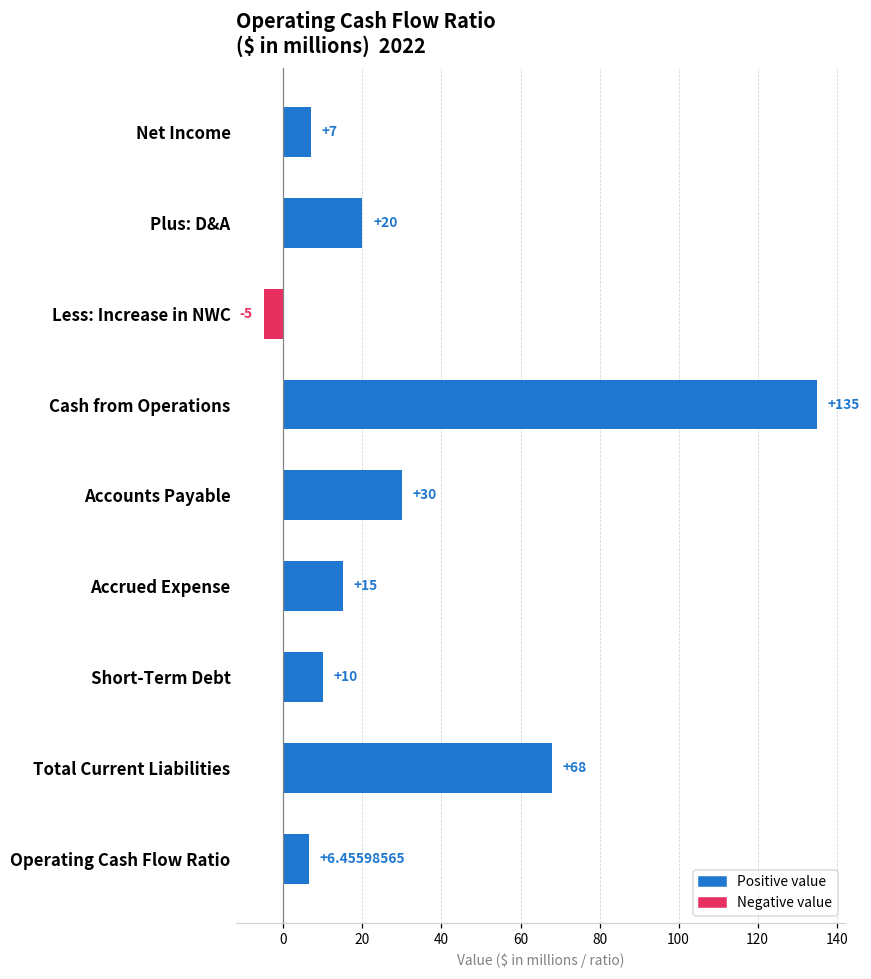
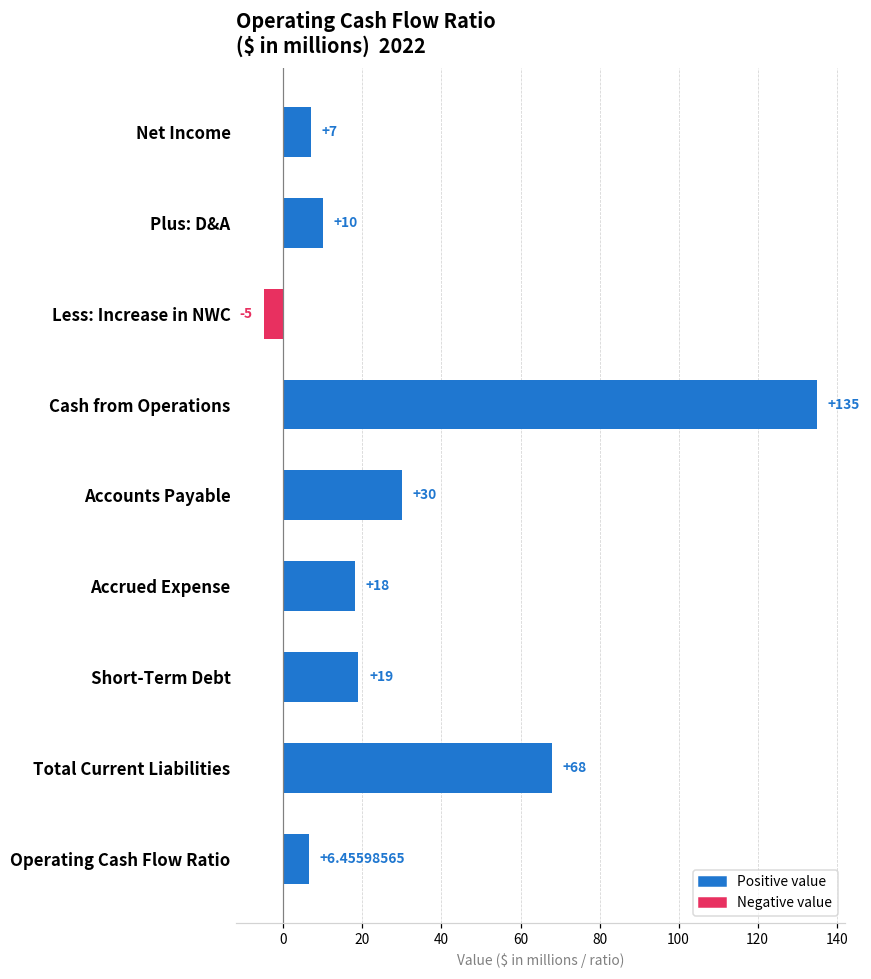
Plus: D&A: +20 -> +10
Accrued Expense: +15 -> +18
Short-Term Debt: +10 -> +19
